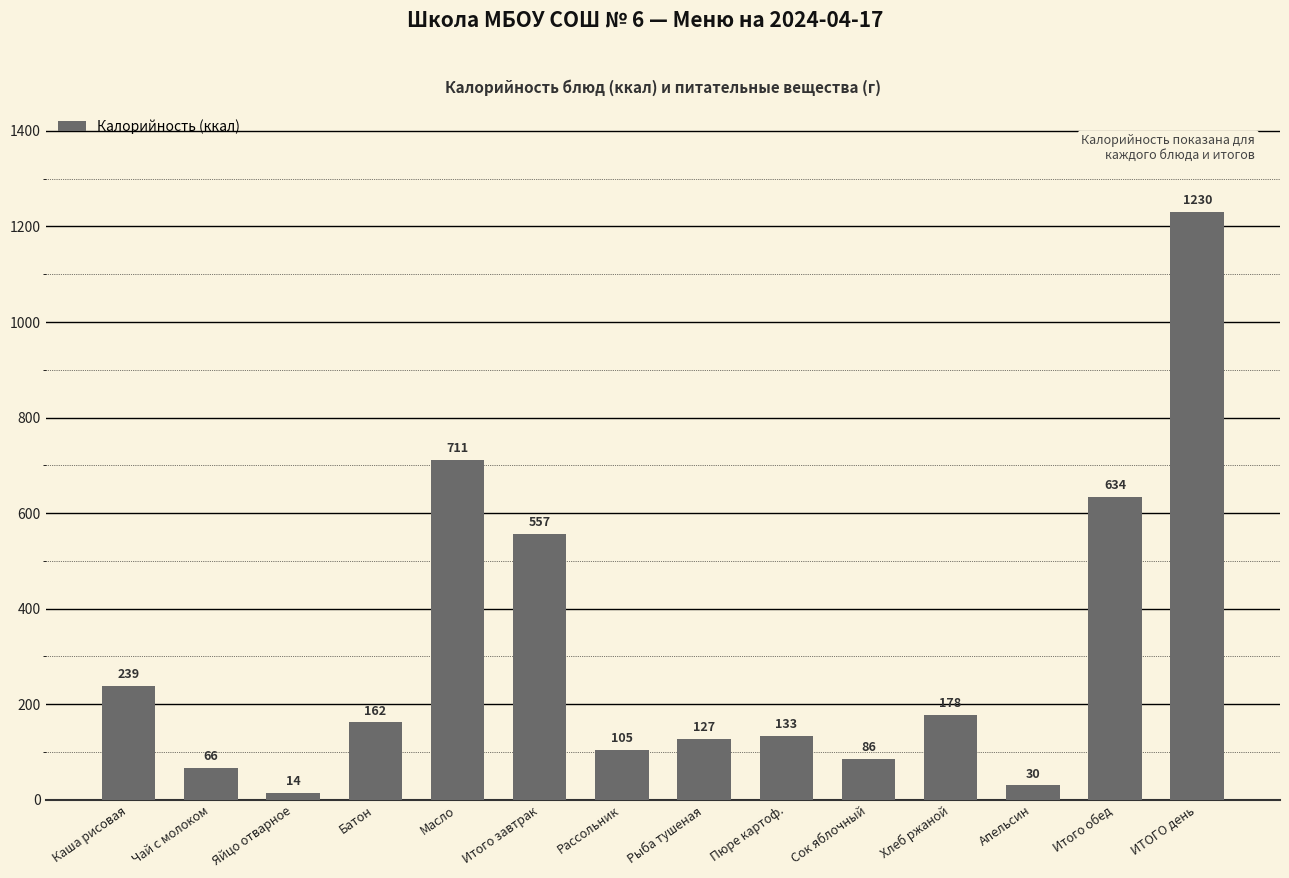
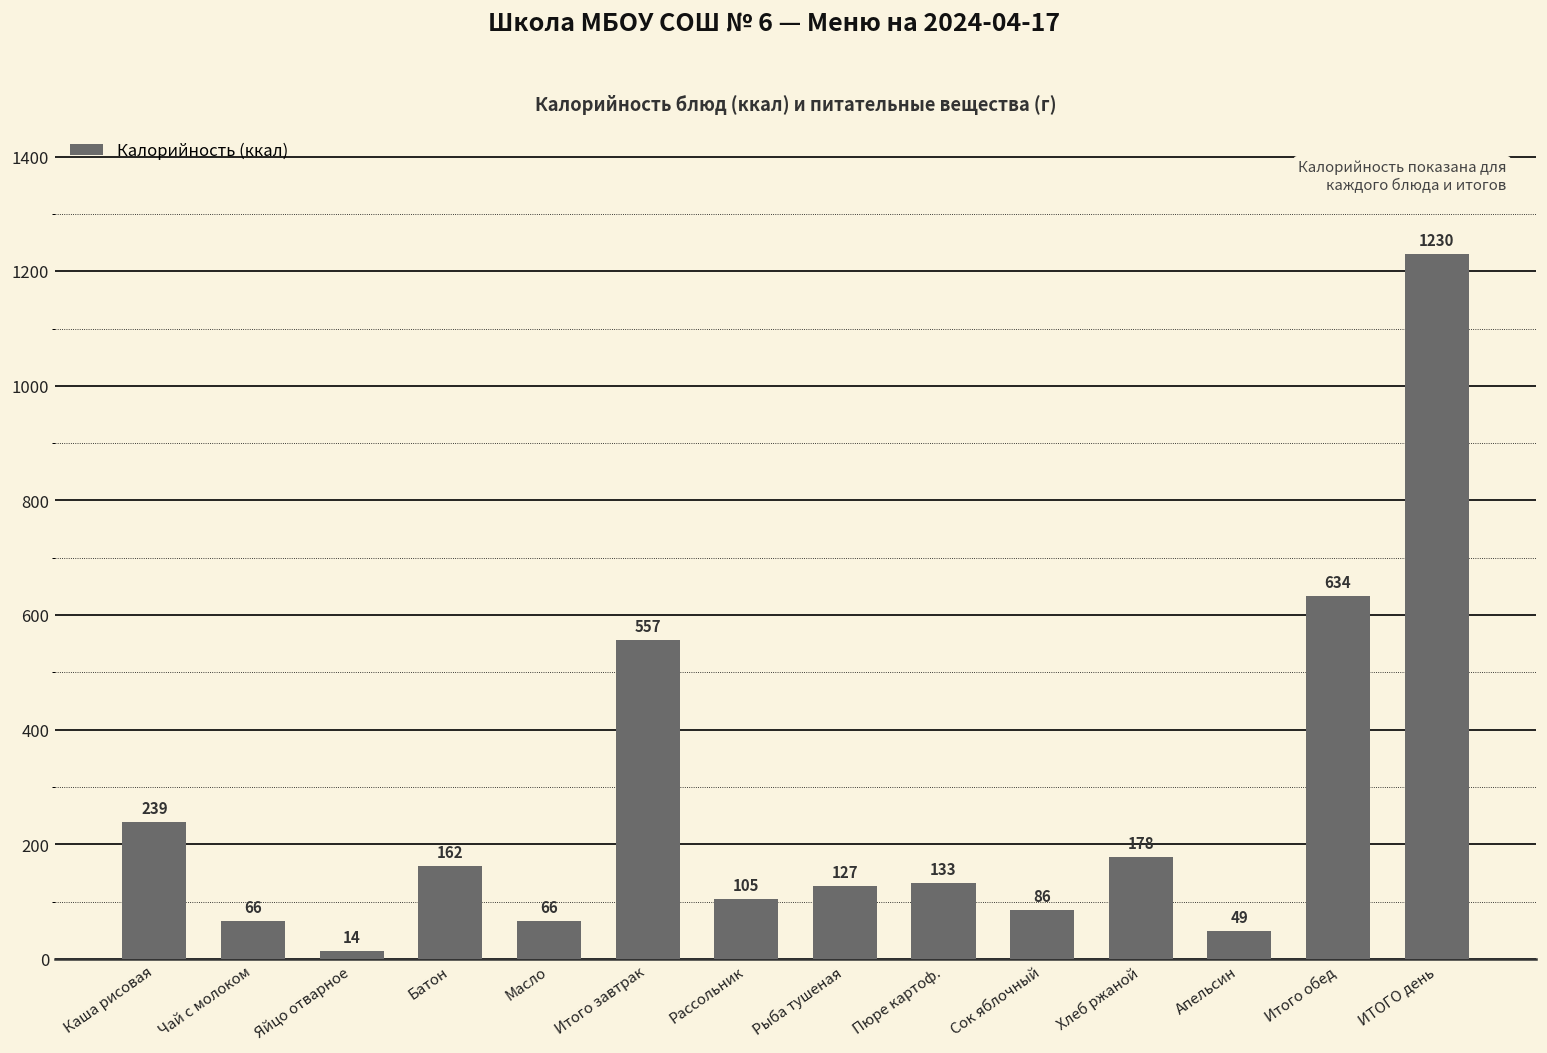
Масло: 711 -> 66
Апельсин: 30 -> 49
